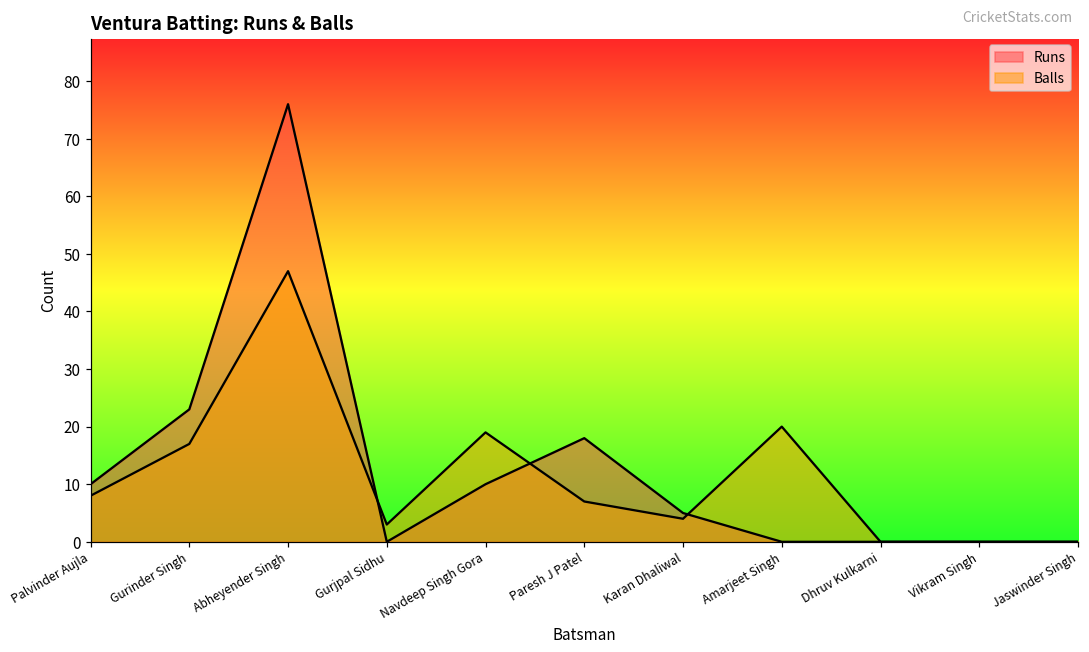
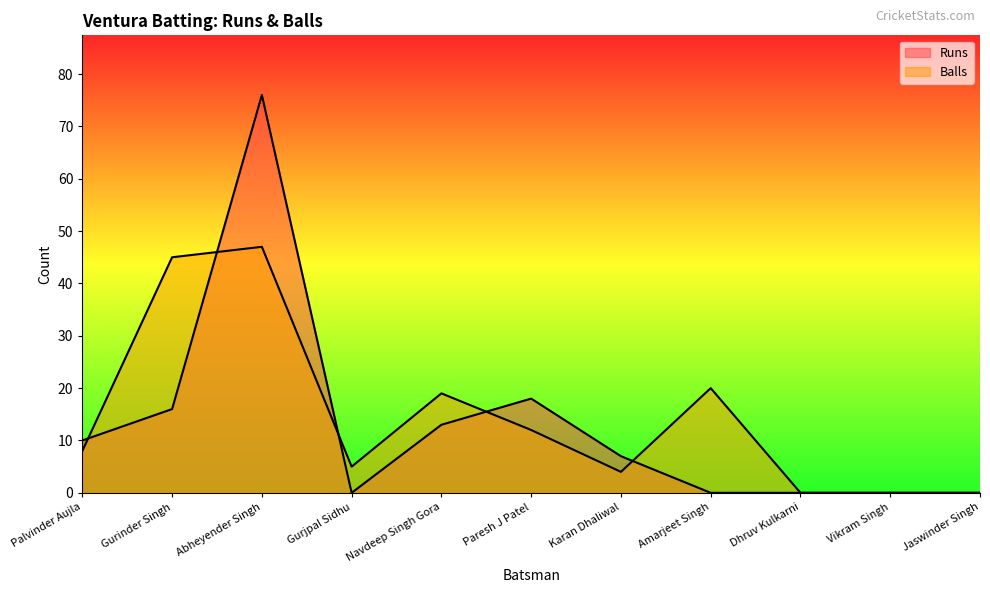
Runs, Gurinder Singh: 23 -> 16
Balls, Gurinder Singh: 17 -> 45
Balls, Gurjpal Sidhu: 3 -> 5
Runs, Navdeep Singh Gora: 10 -> 13
Balls, Paresh J Patel: 7 -> 12
Runs, Karan Dhaliwal: 5 -> 7
